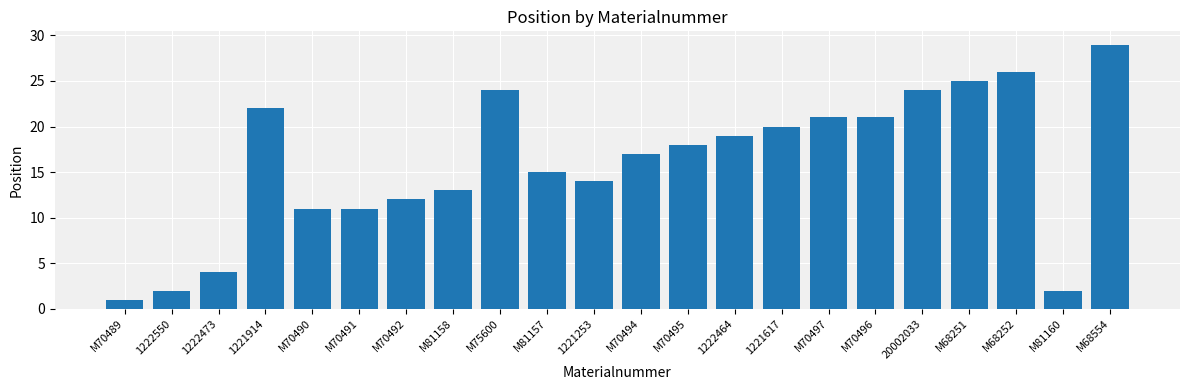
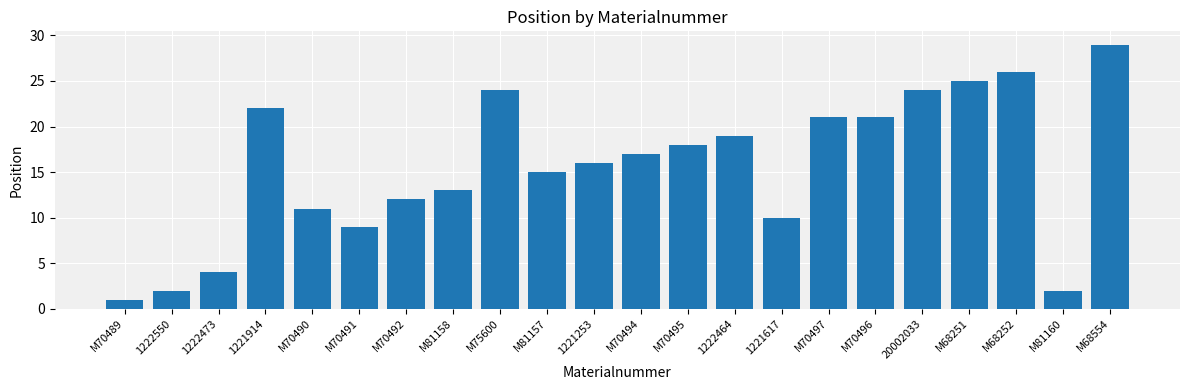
M70491: 11 -> 9
1221253: 14 -> 16
1221617: 20 -> 10
